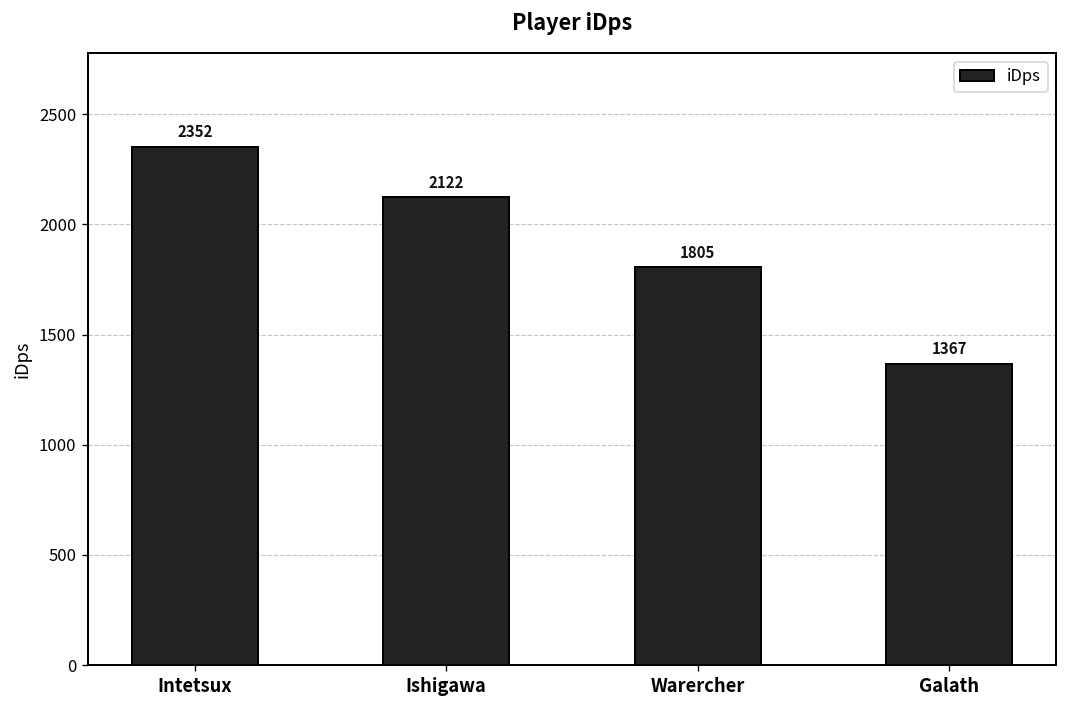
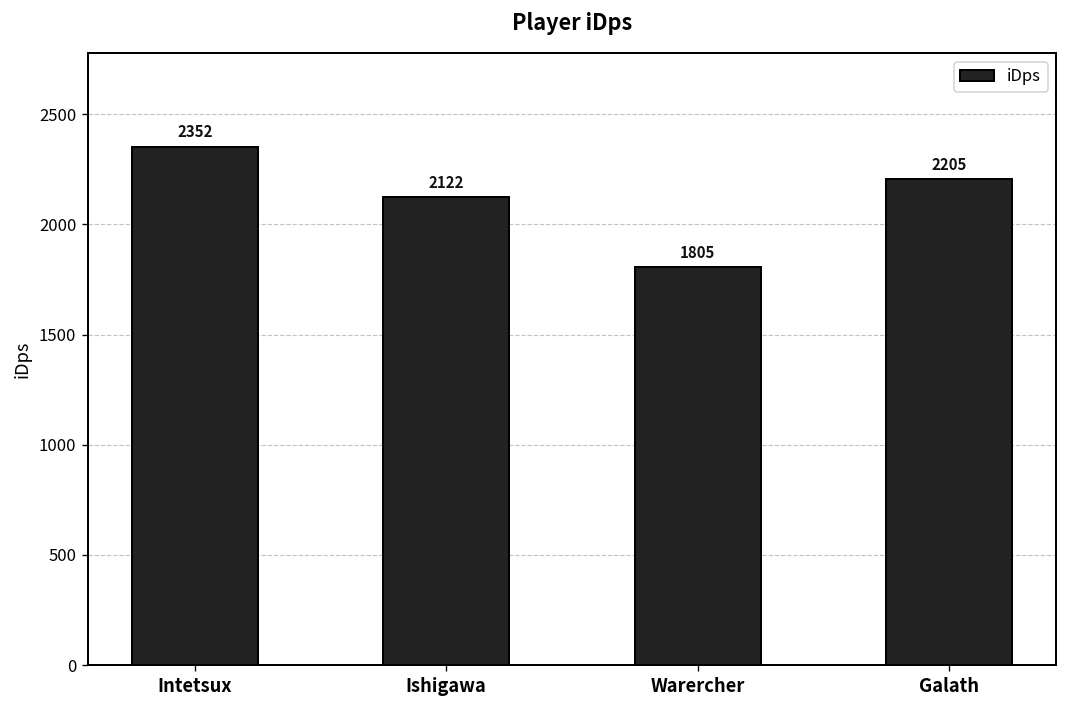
Galath: 1367 -> 2205
